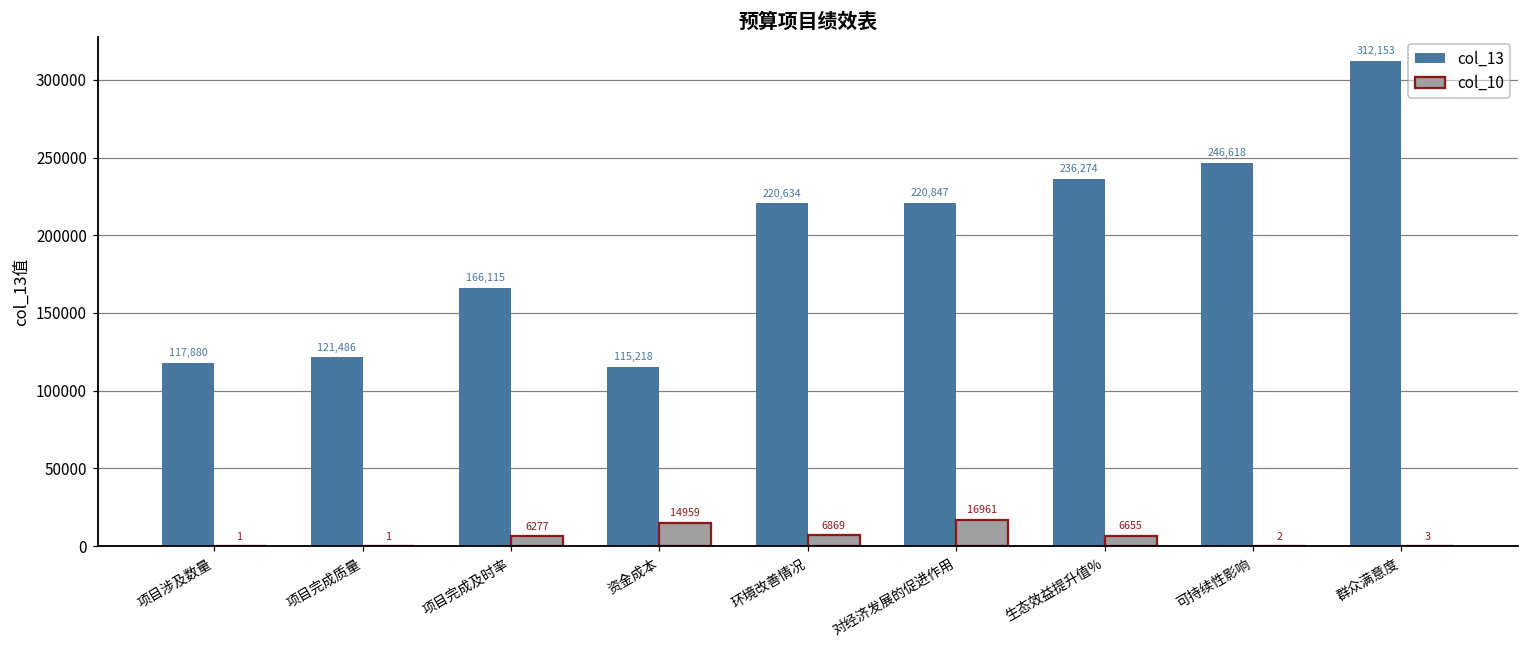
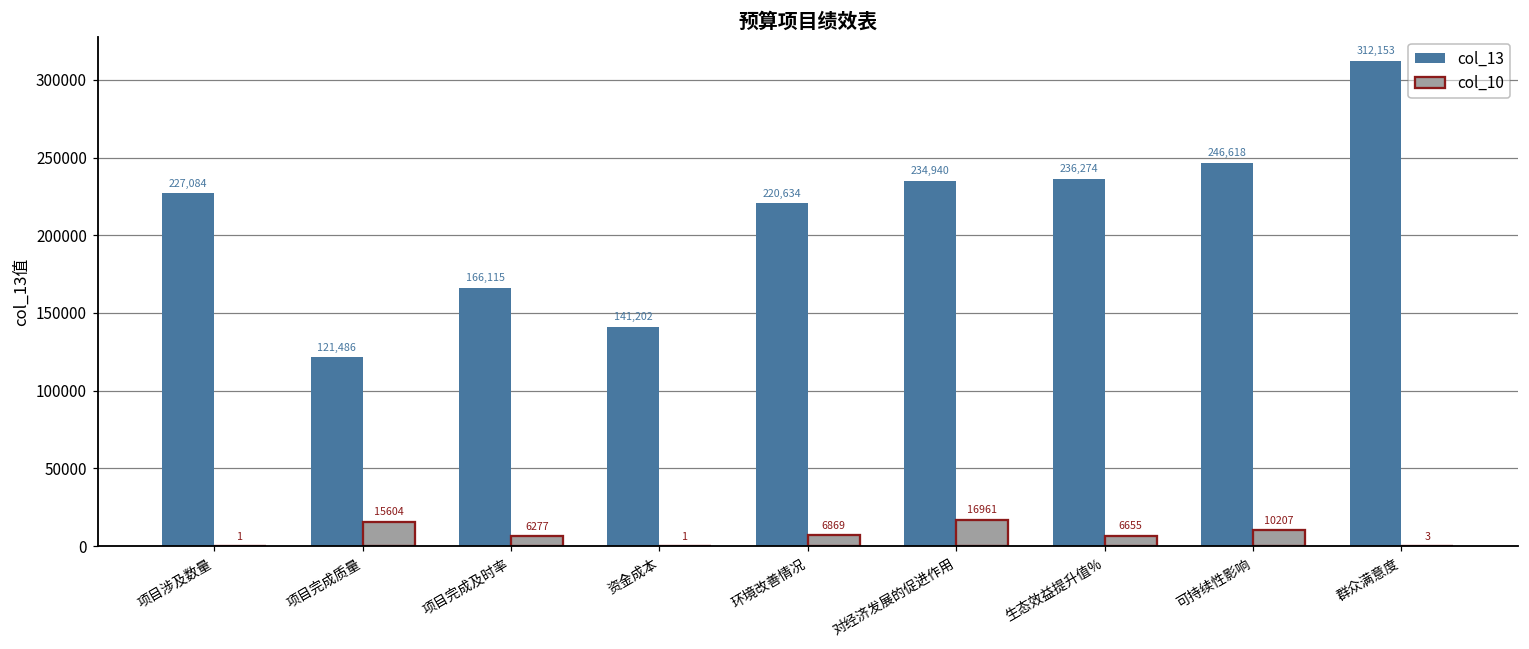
col_13, 项目涉及数量: 117,880 -> 227,084
col_10, 项目完成质量: 1 -> 15604
col_13, 资金成本: 115,218 -> 141,202
col_10, 资金成本: 14959 -> 1
col_13, 对经济发展的促进作用: 220,847 -> 234,940
col_10, 可持续性影响: 2 -> 10207
